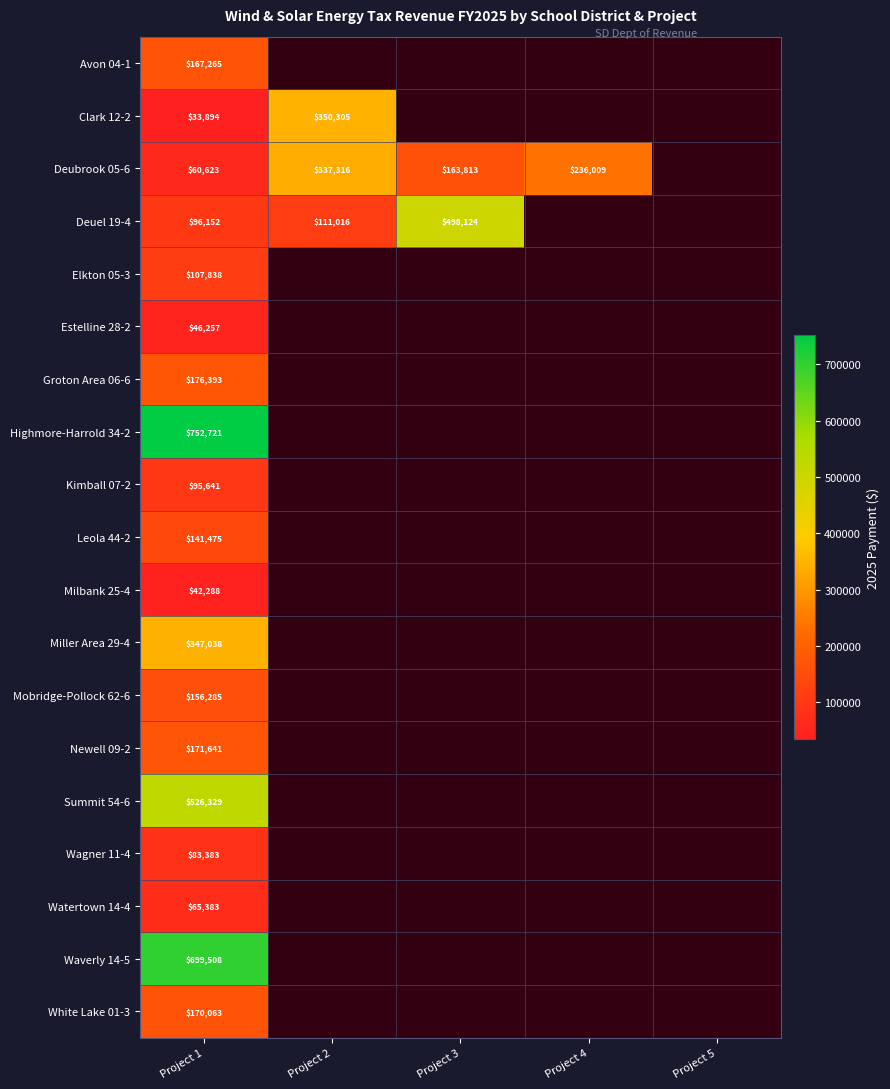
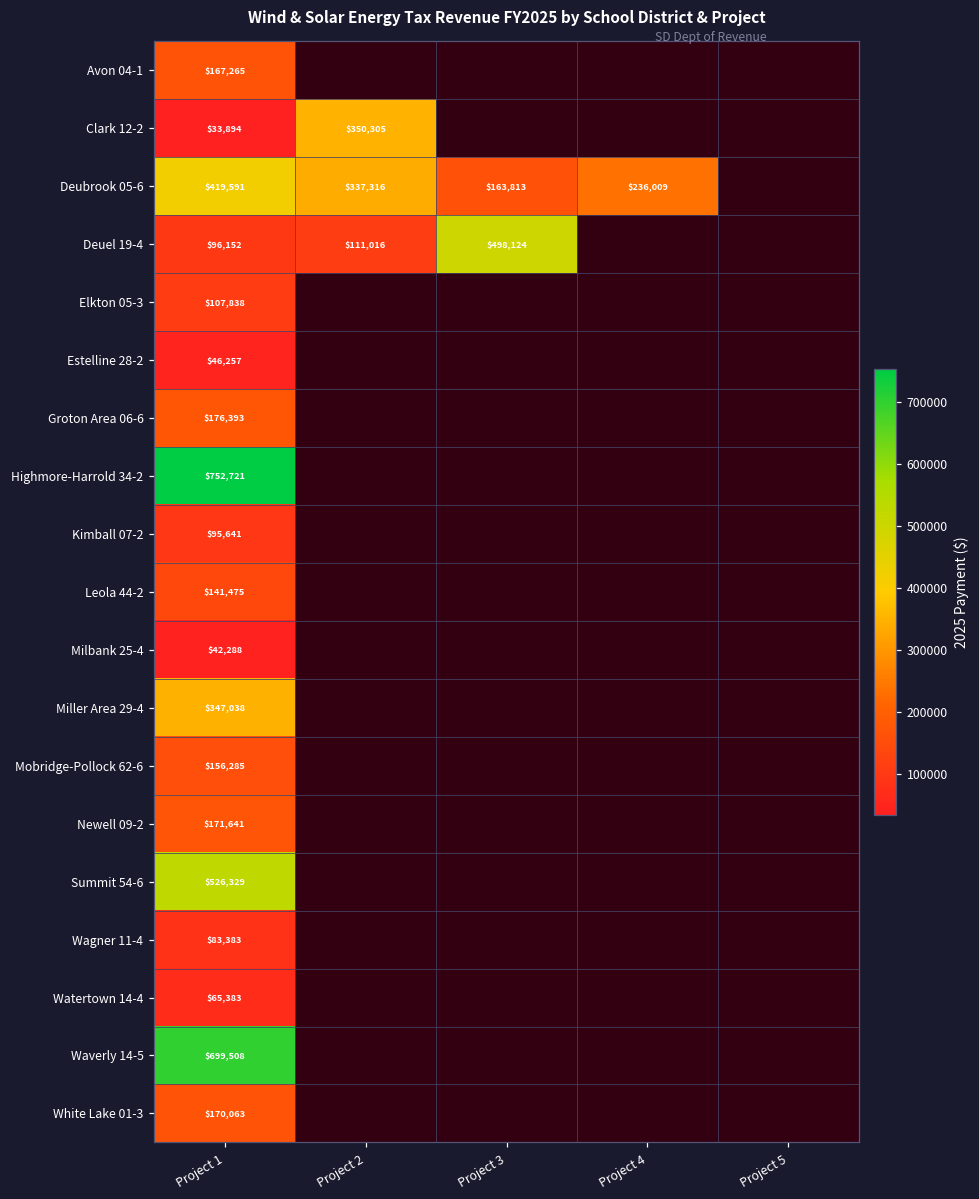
Deubrook 05-6, Project 1: $60,623 -> $419,591
